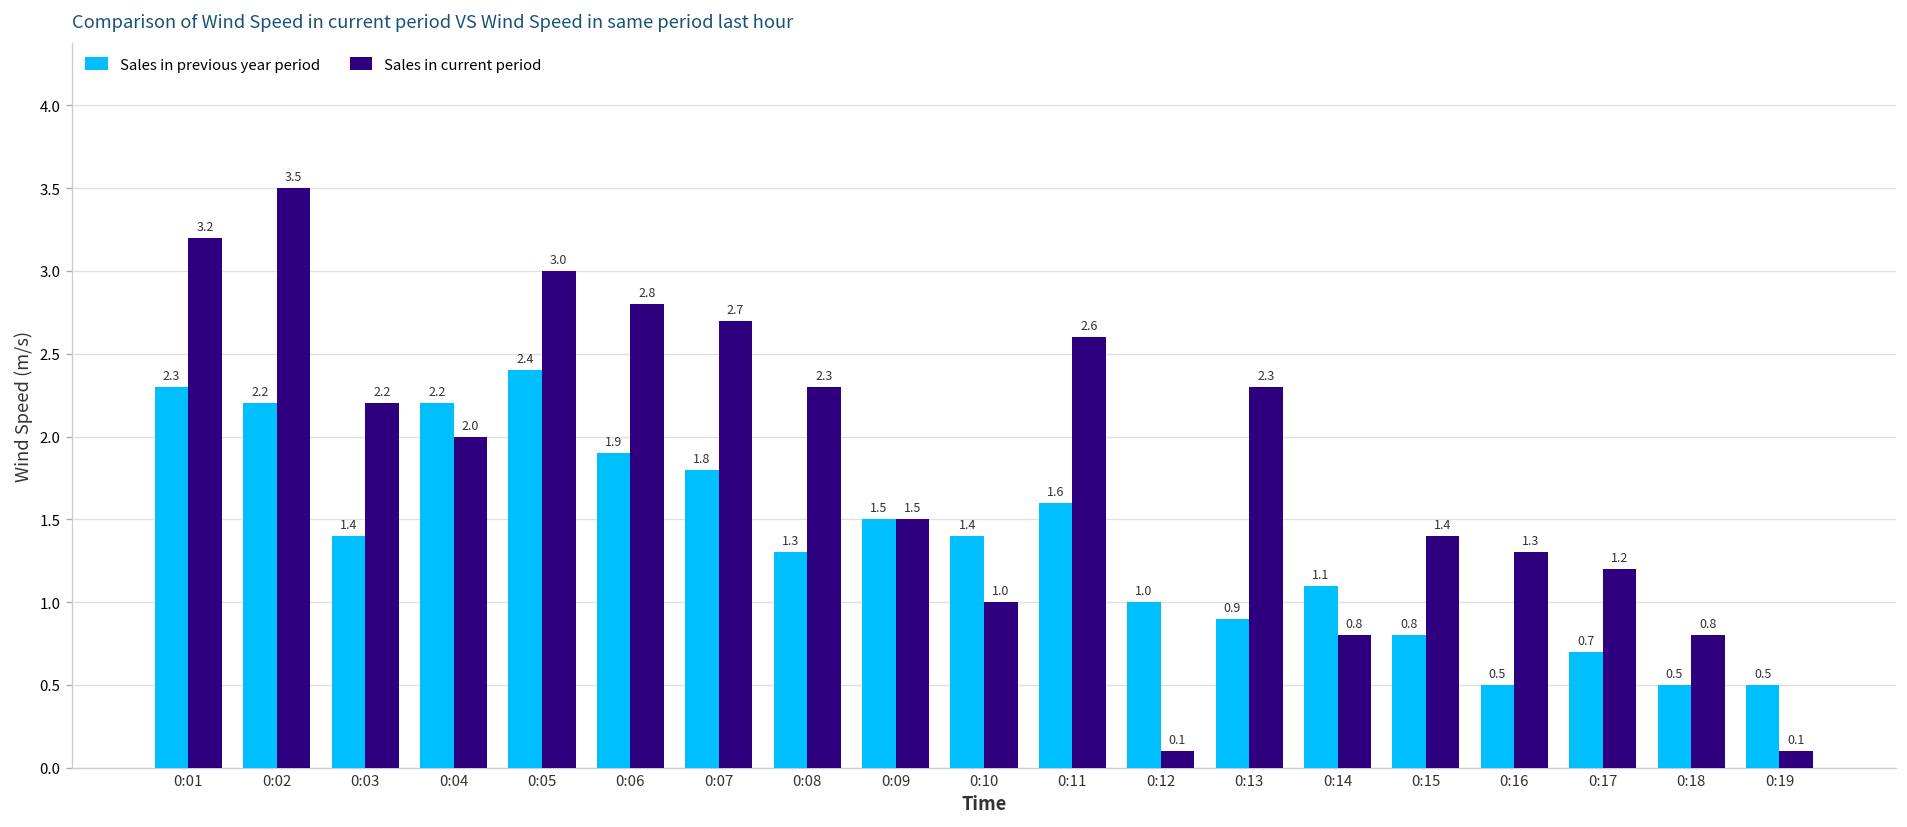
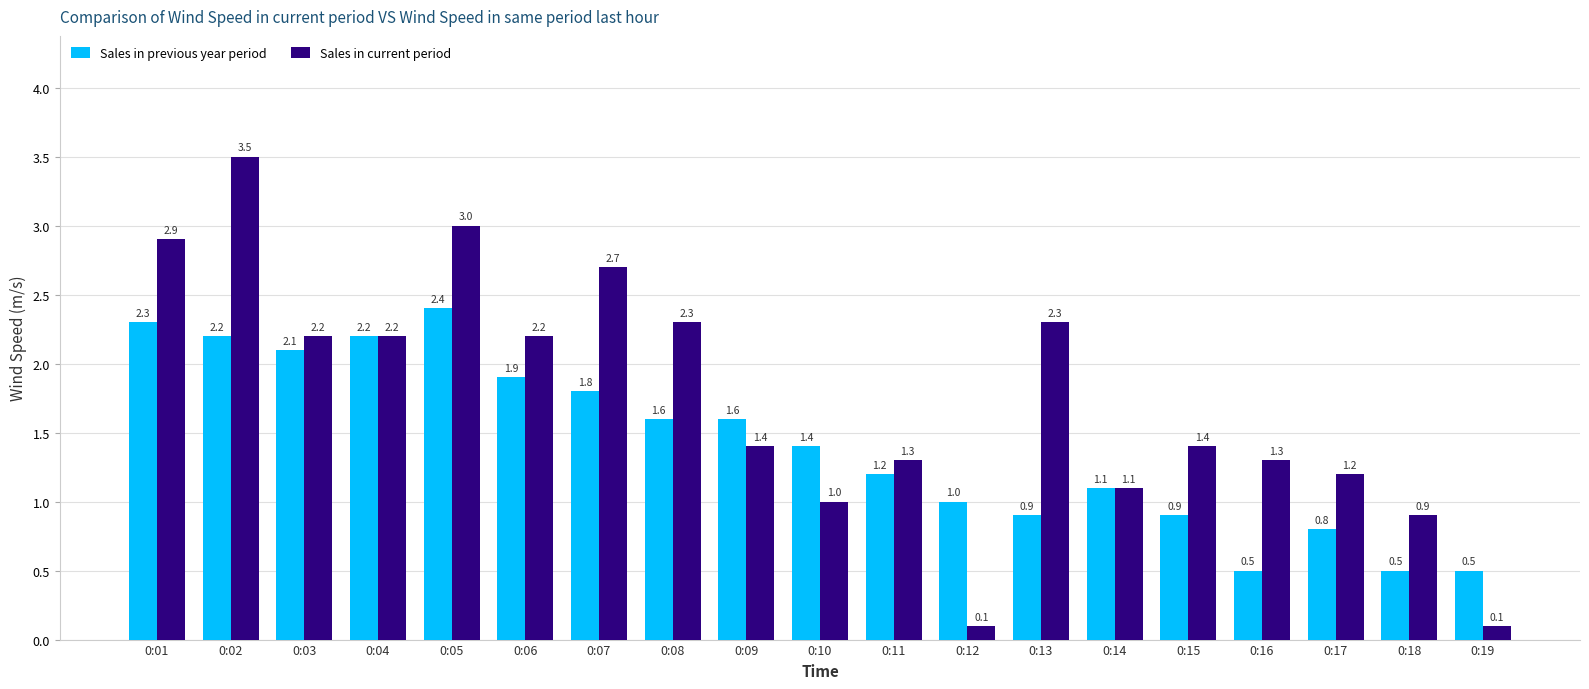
Sales in current period, 0:01: 3.2 -> 2.9
Sales in previous year period, 0:03: 1.4 -> 2.1
Sales in current period, 0:04: 2.0 -> 2.2
Sales in current period, 0:06: 2.8 -> 2.2
Sales in previous year period, 0:08: 1.3 -> 1.6
Sales in previous year period, 0:09: 1.5 -> 1.6
Sales in current period, 0:09: 1.5 -> 1.4
Sales in previous year period, 0:11: 1.6 -> 1.2
Sales in current period, 0:11: 2.6 -> 1.3
Sales in current period, 0:14: 0.8 -> 1.1
Sales in previous year period, 0:15: 0.8 -> 0.9
Sales in previous year period, 0:17: 0.7 -> 0.8
Sales in current period, 0:18: 0.8 -> 0.9
